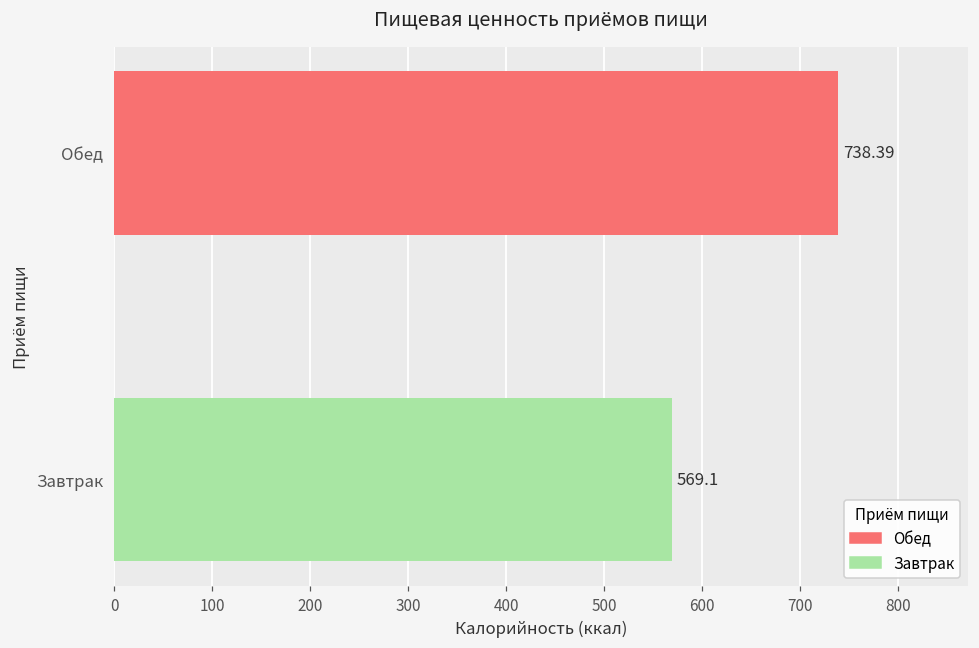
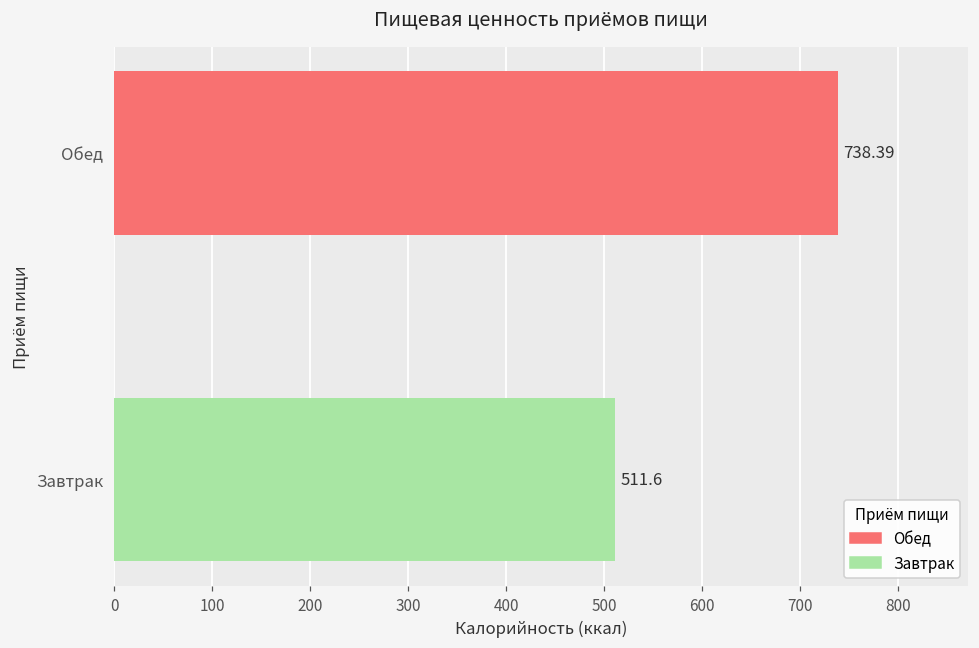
Завтрак: 569.1 -> 511.6
